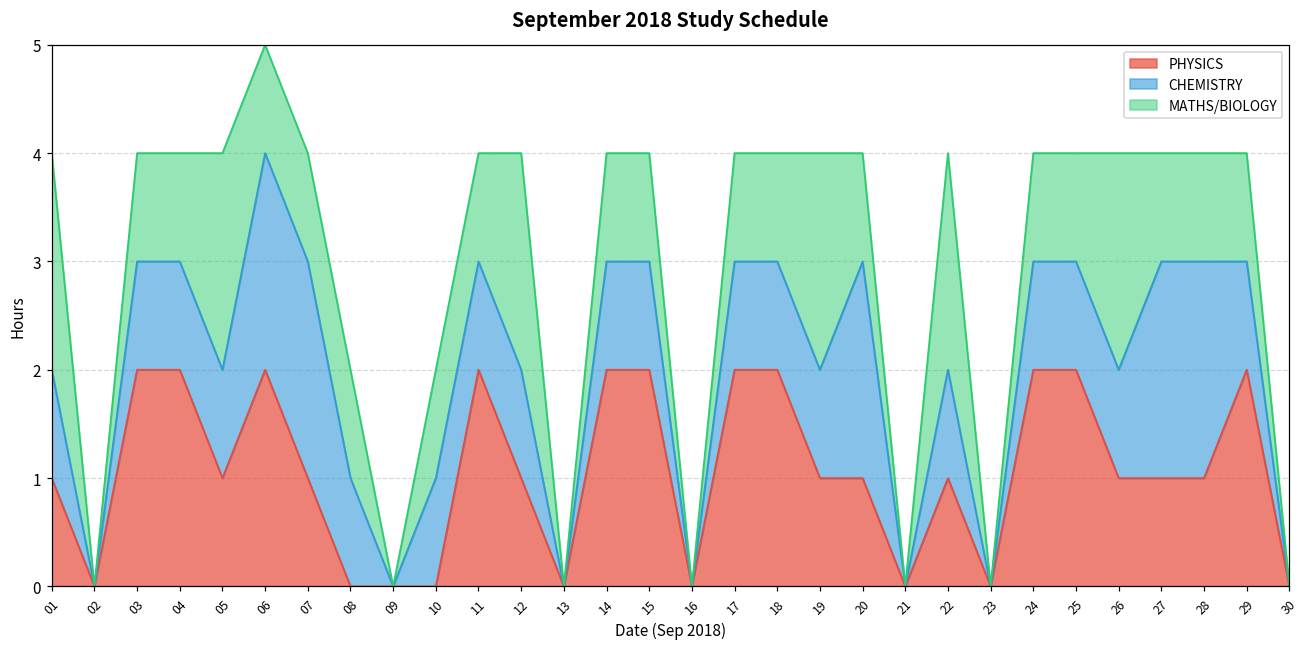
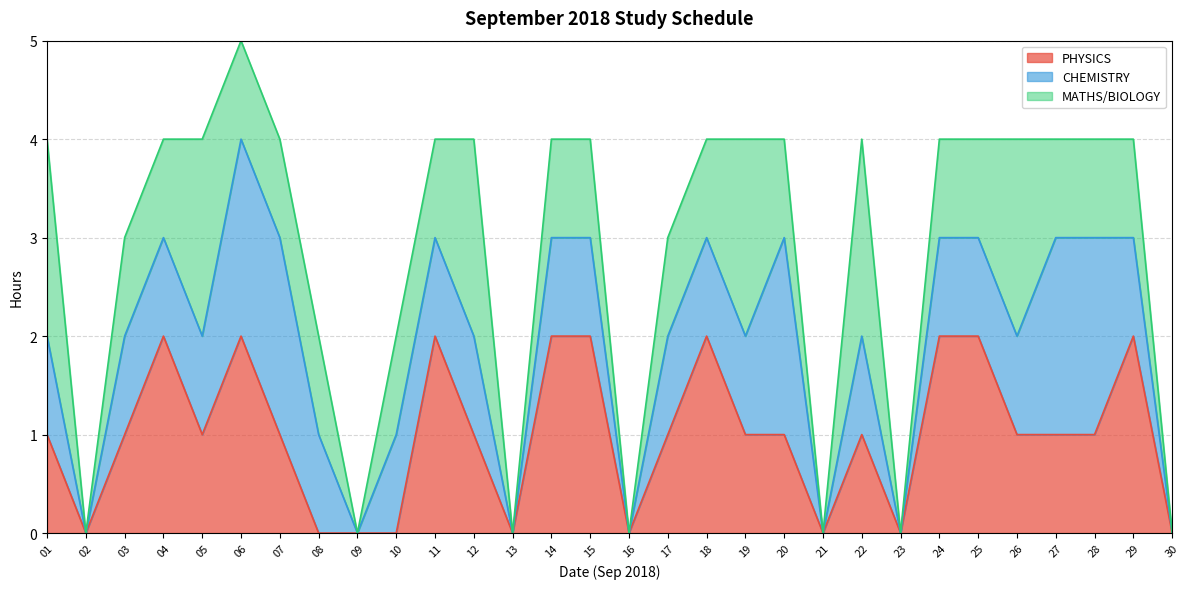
PHYSICS, 03: 2 -> 1
PHYSICS, 17: 2 -> 1
